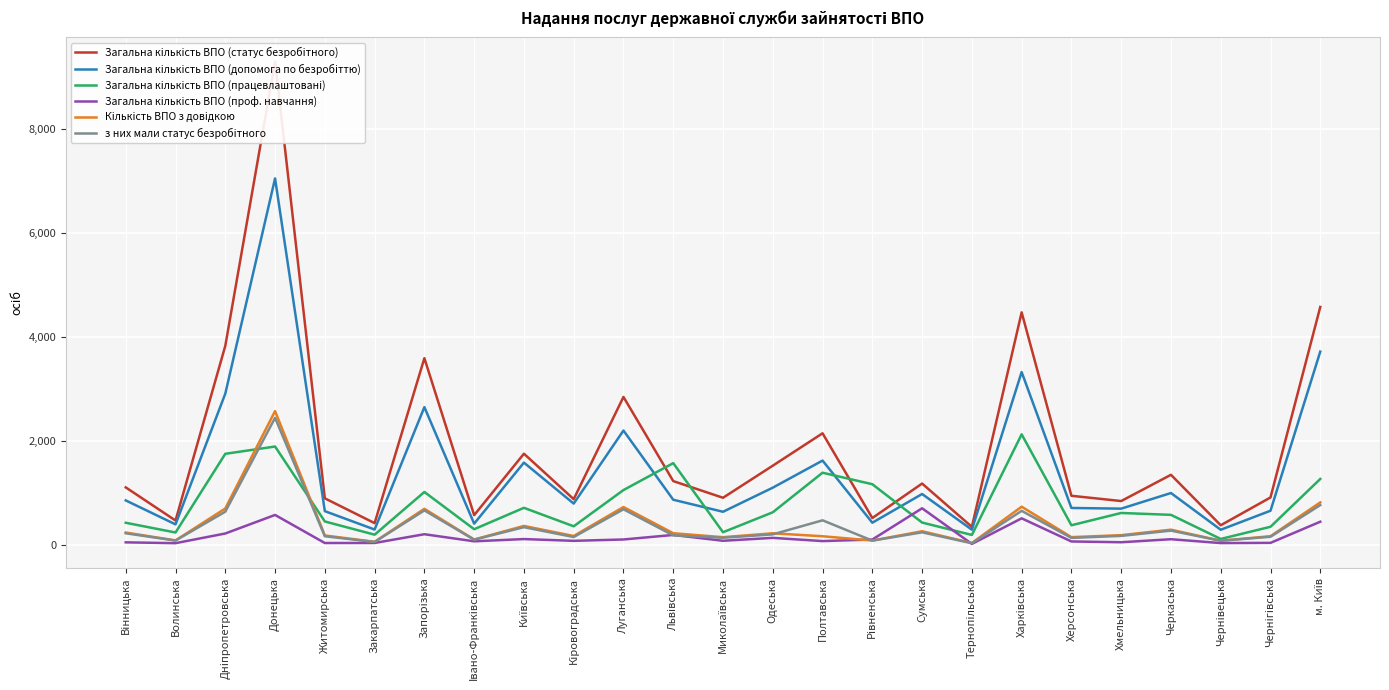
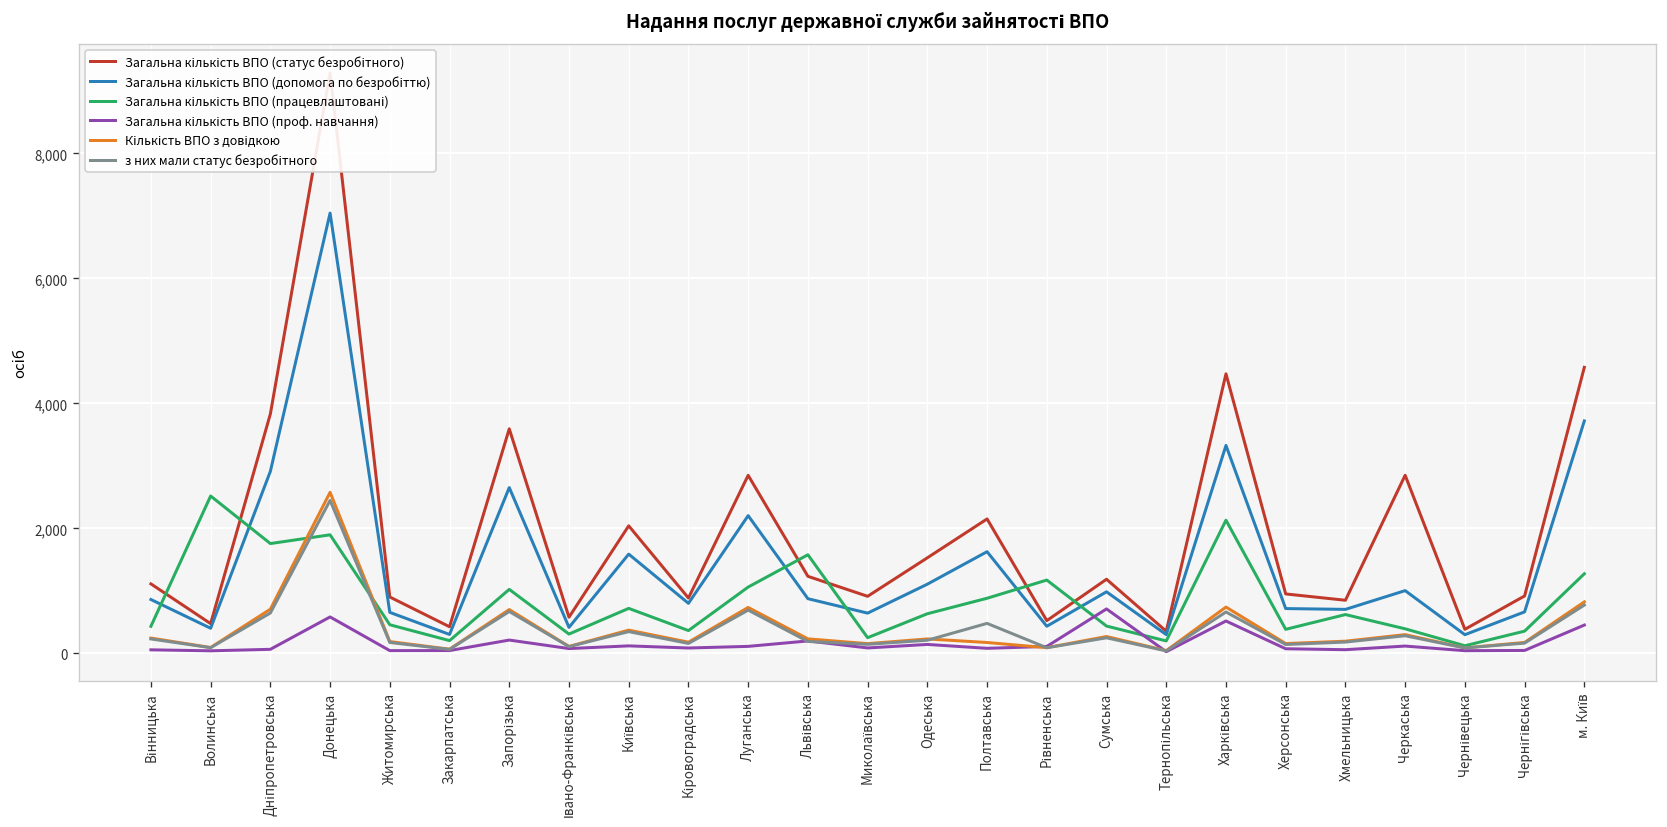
Загальна кількість ВПО (працевлаштовані), Волинська: 200 -> 2,500
Загальна кількість ВПО (проф. навчання), Дніпропетровська: 200 -> 100
Загальна кількість ВПО (статус безробітного), Київська: 1,800 -> 2,000
Загальна кількість ВПО (працевлаштовані), Полтавська: 1,400 -> 900
Загальна кількість ВПО (статус безробітного), Черкаська: 1,400 -> 2,900
Загальна кількість ВПО (працевлаштовані), Черкаська: 600 -> 400
